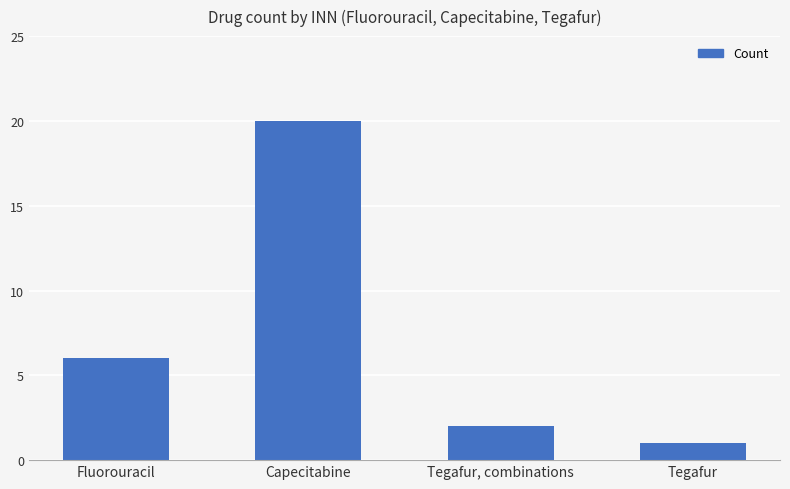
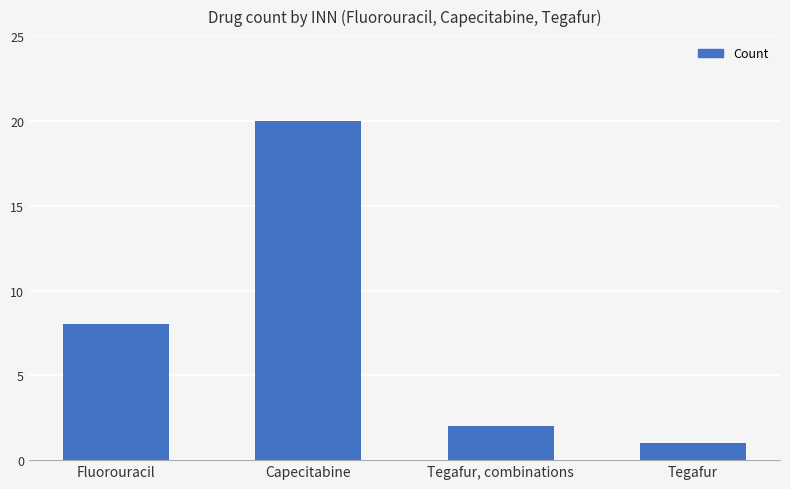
Fluorouracil: 6 -> 8
